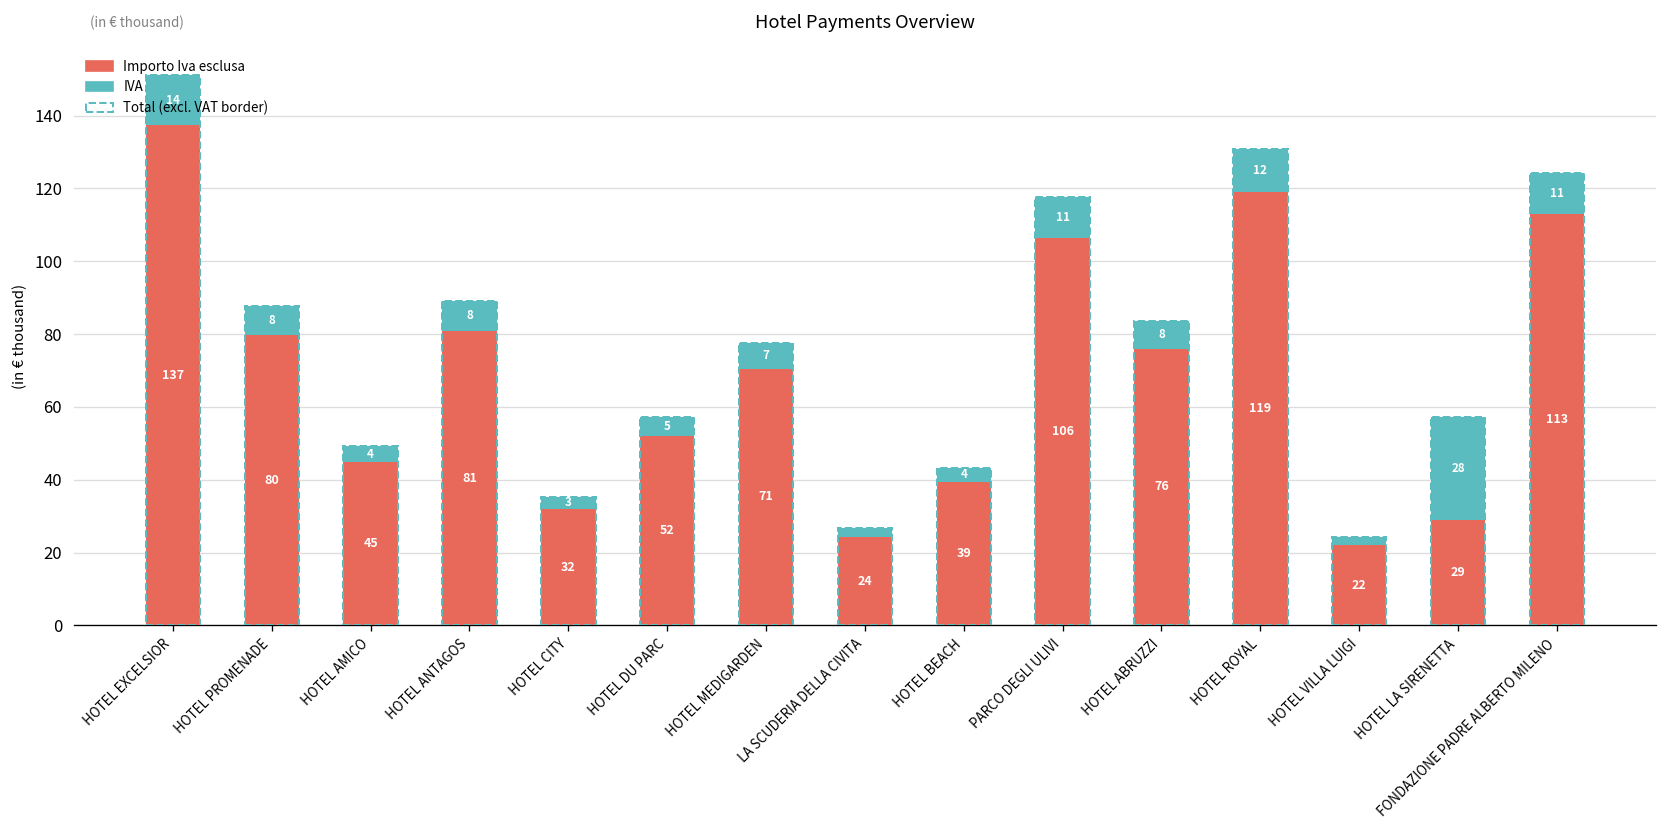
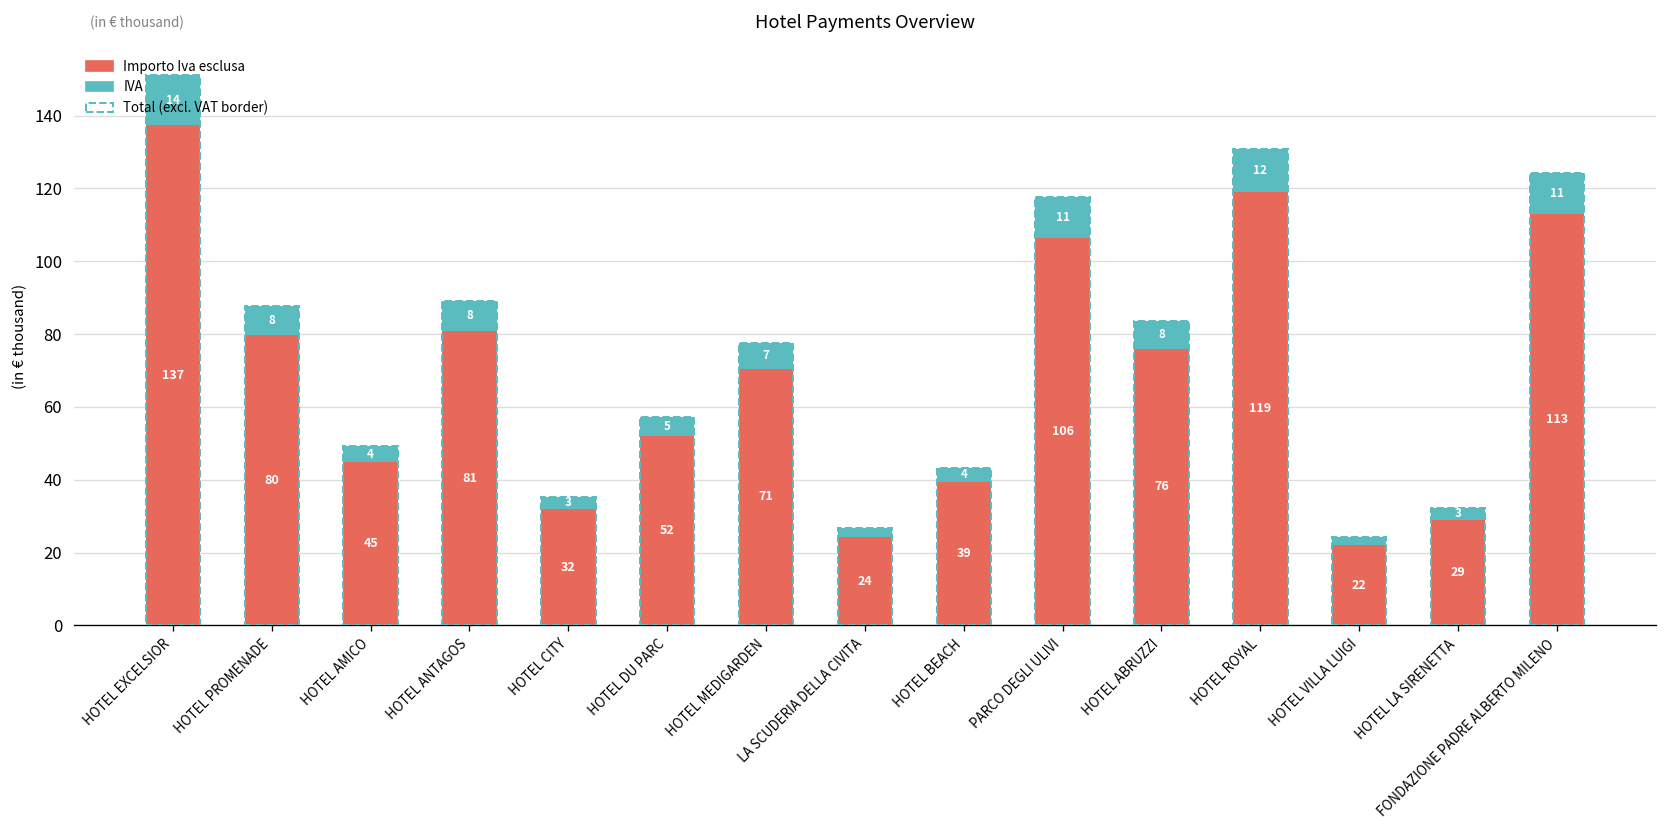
IVA, HOTEL LA SIRENETTA: 28 -> 3
